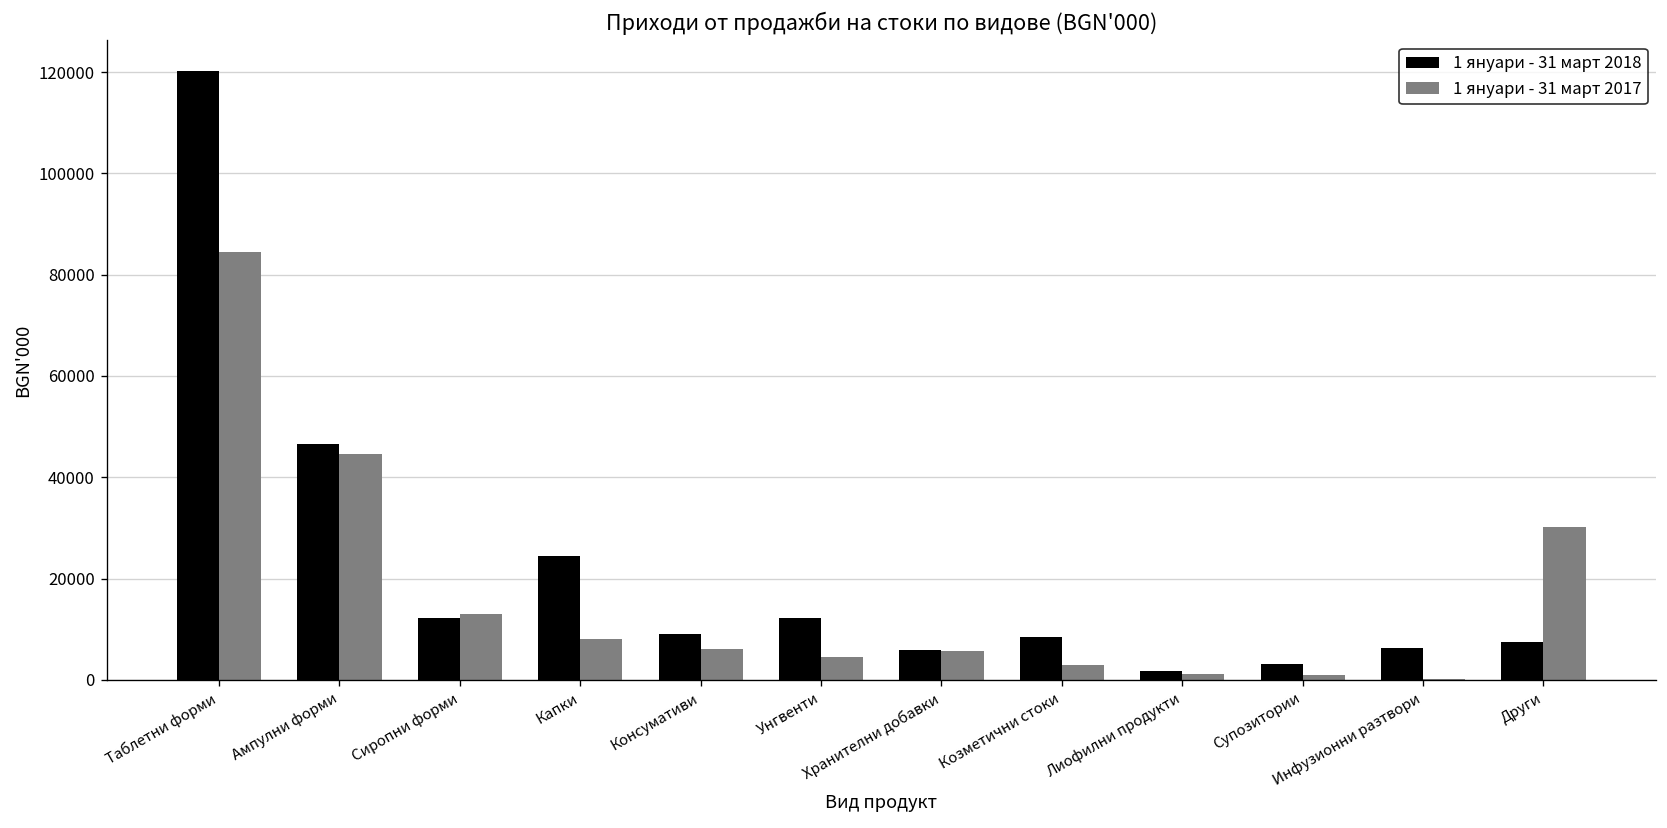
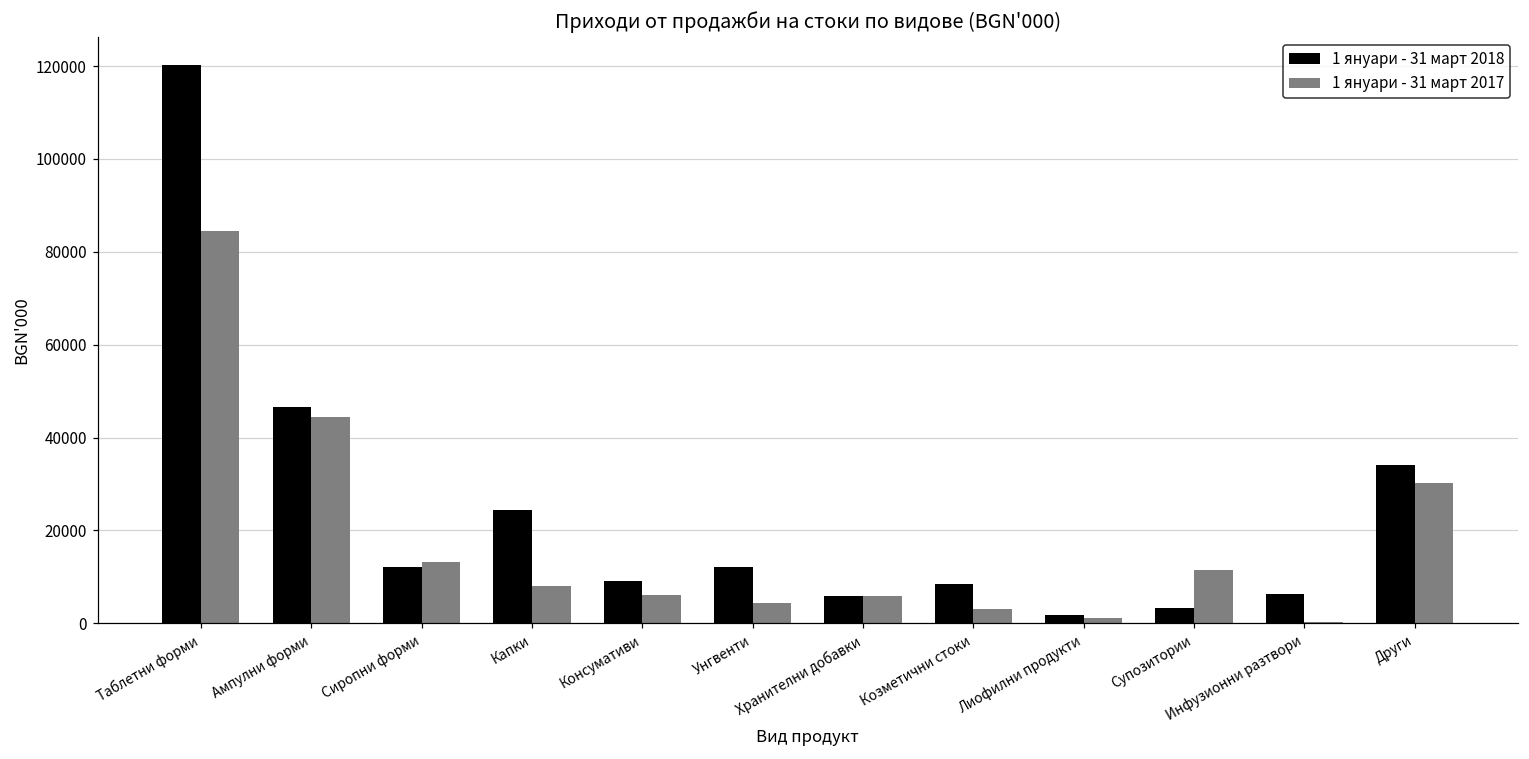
1 януари - 31 март 2017, Супозитории: 1000 -> 12000
1 януари - 31 март 2018, Други: 7000 -> 34000
